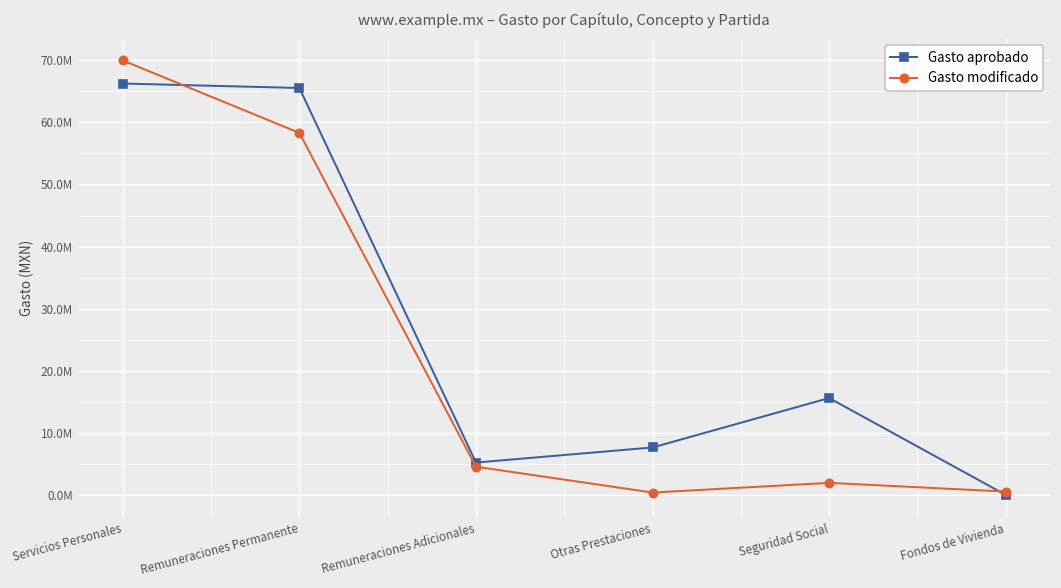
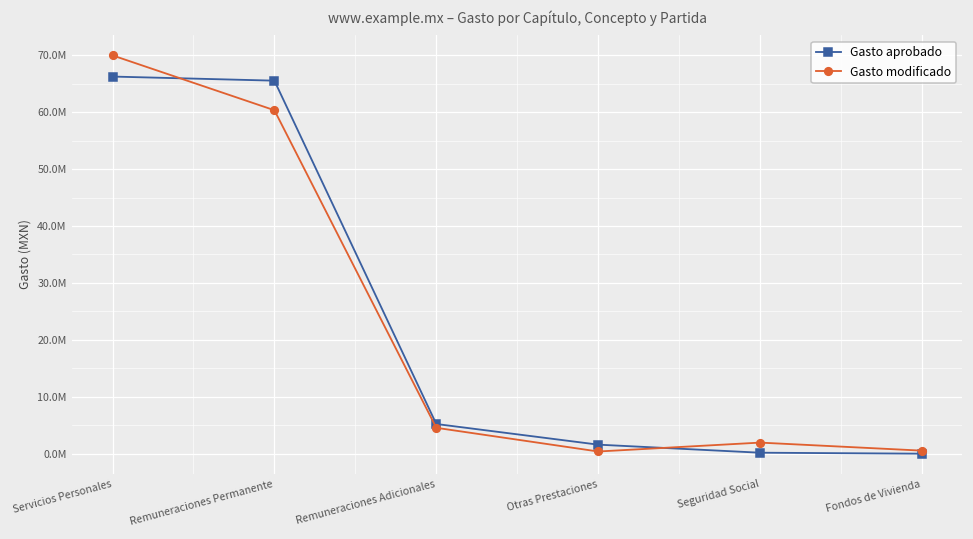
Gasto modificado, Remuneraciones Permanente: 58000000 -> 60000000
Gasto aprobado, Otras Prestaciones: 8000000 -> 2000000
Gasto aprobado, Seguridad Social: 16000000 -> 0
